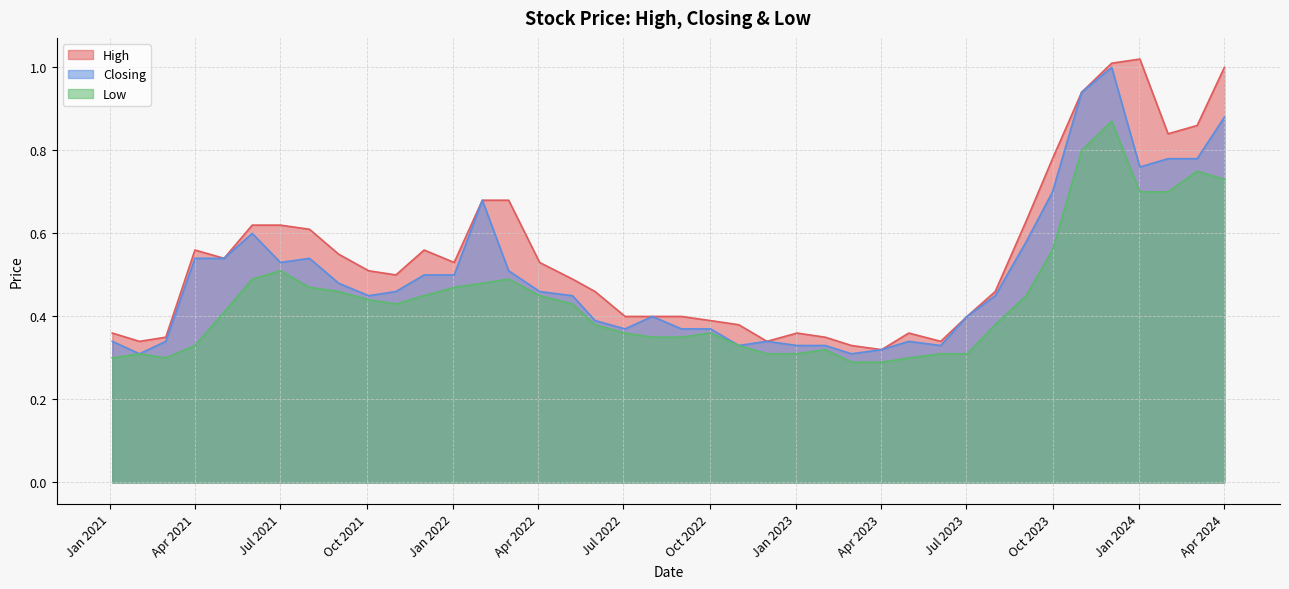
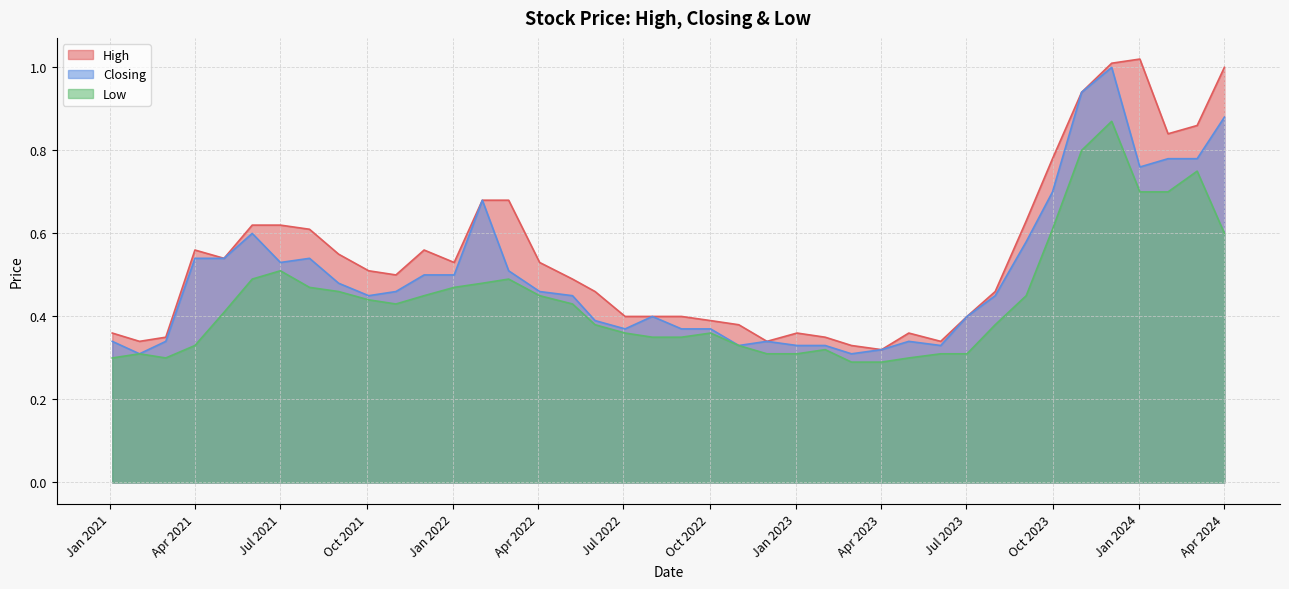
Low, Oct 2023: 0.56 -> 0.61
Low, Apr 2024: 0.73 -> 0.60
